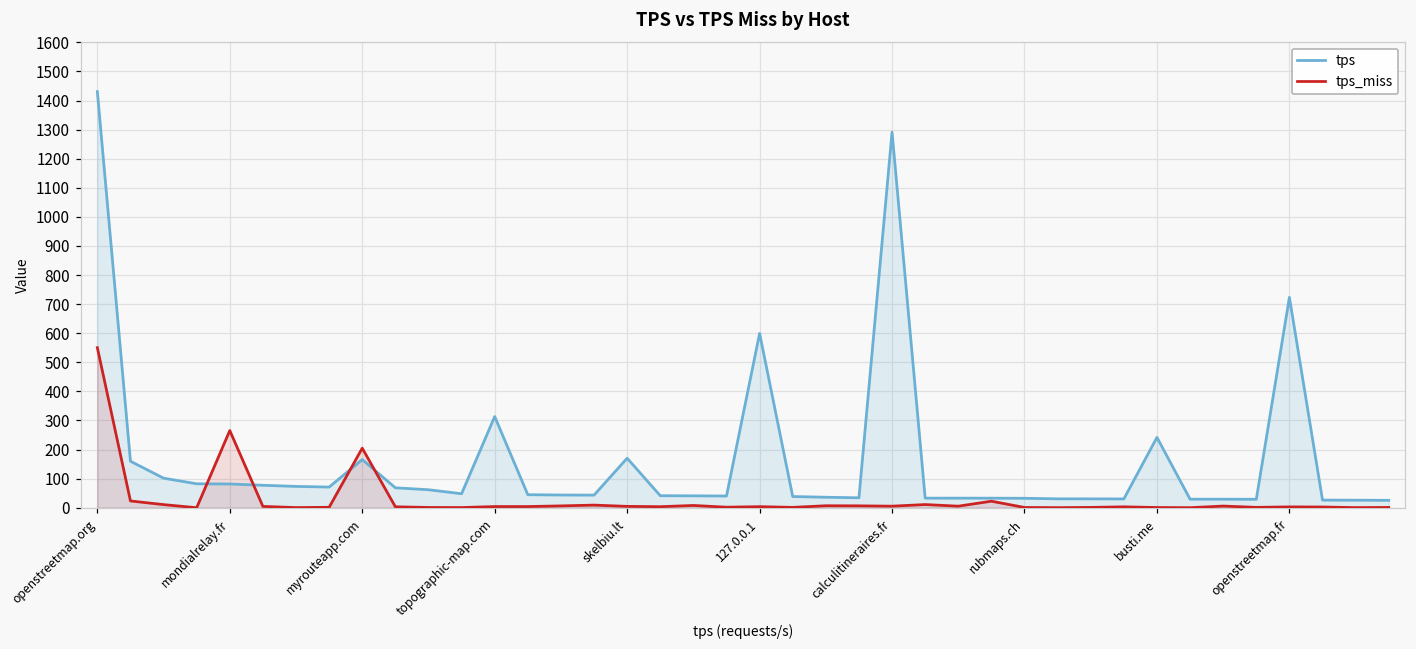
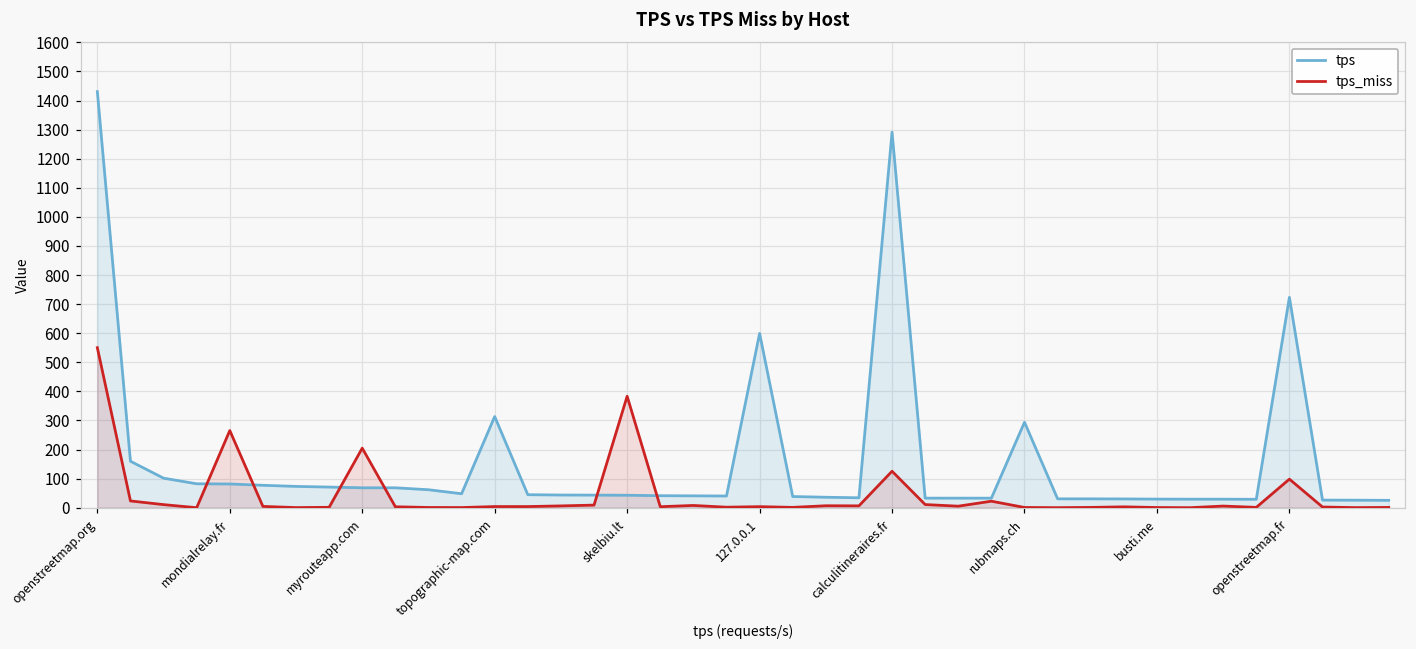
tps, myrouteapp.com: 170 -> 70
tps, skelbiu.lt: 170 -> 40
tps_miss, skelbiu.lt: 0 -> 380
tps_miss, calculitineraires.fr: 10 -> 130
tps, rubmaps.ch: 30 -> 290
tps, busti.me: 240 -> 30
tps_miss, openstreetmap.fr: 0 -> 100
